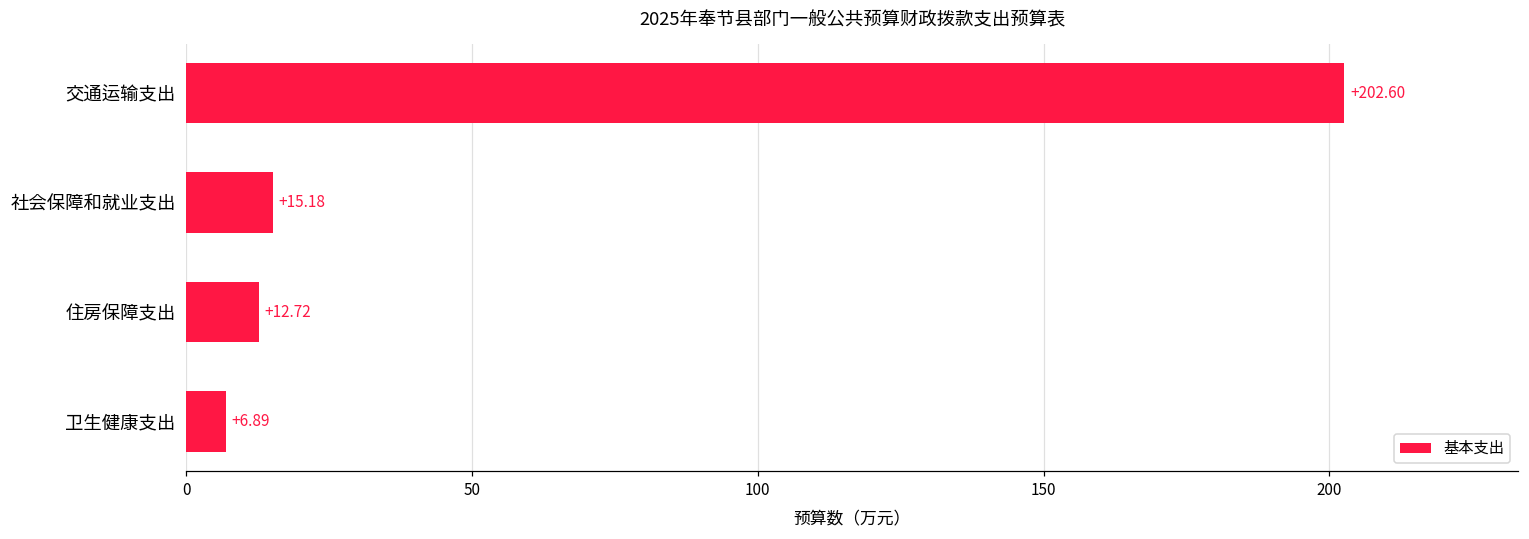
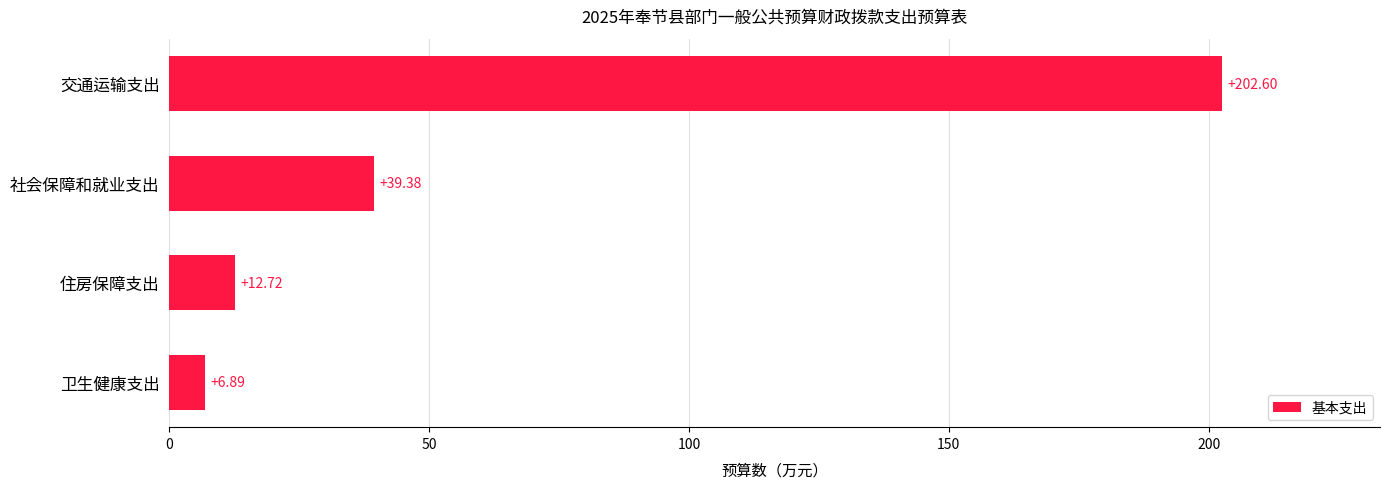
社会保障和就业支出: +15.18 -> +39.38
